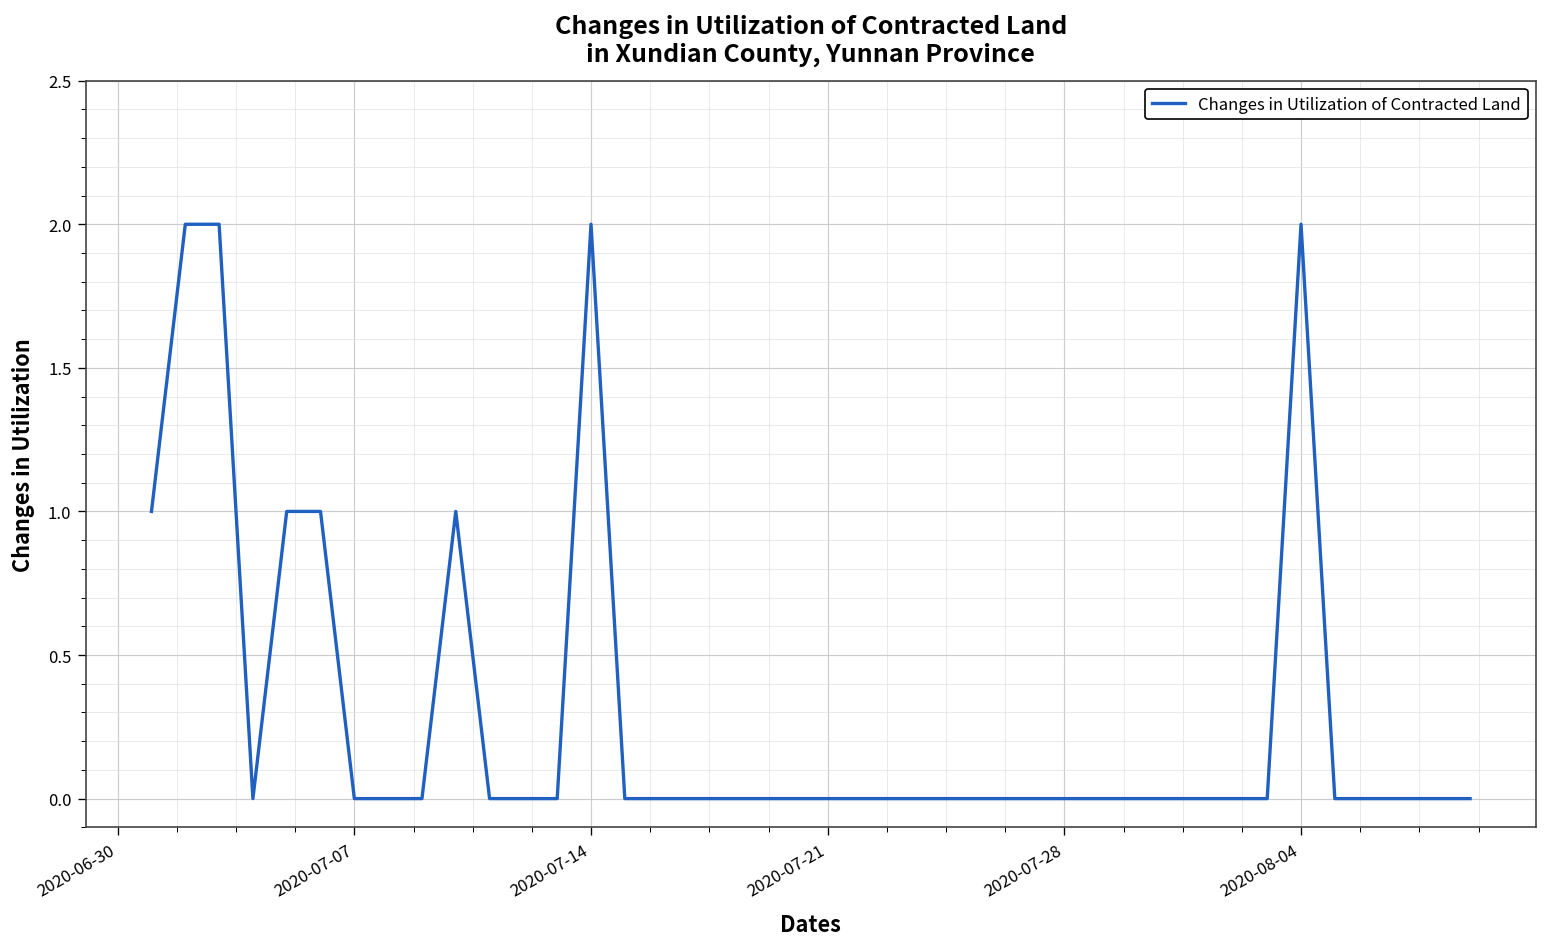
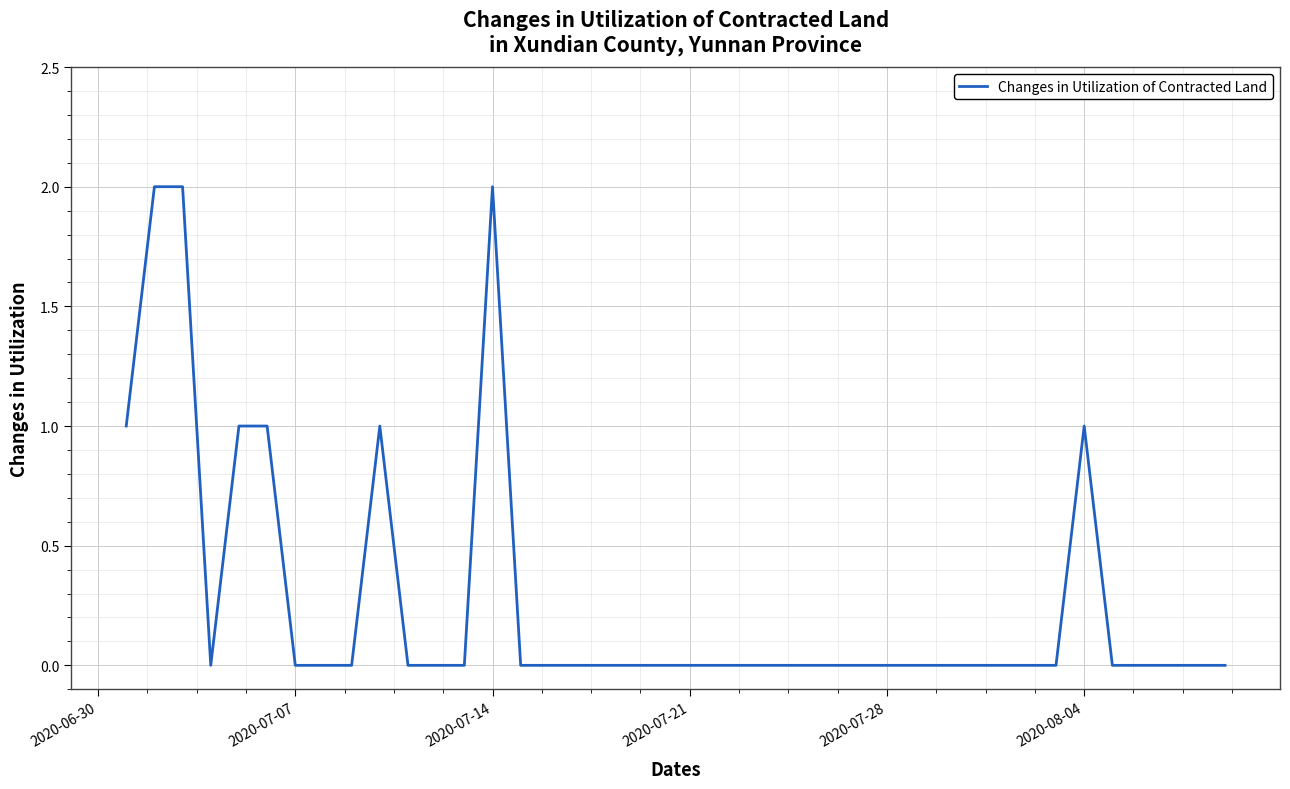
2020-08-04: 2 -> 1
